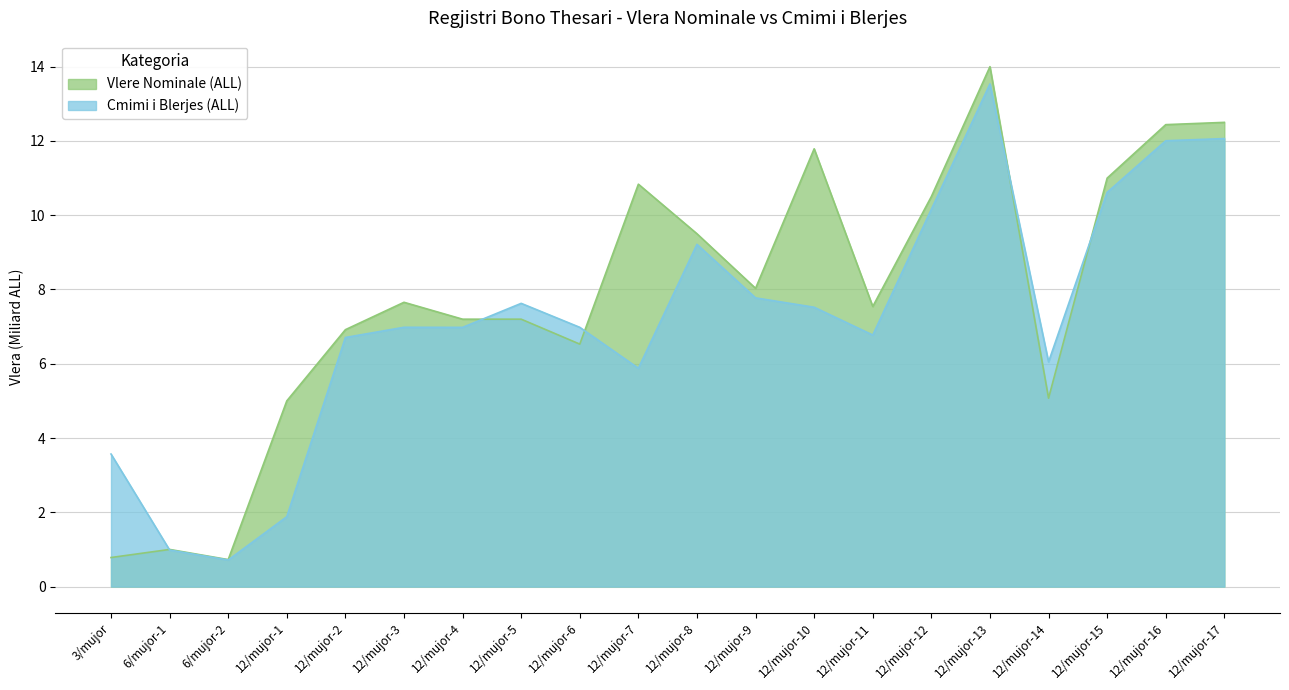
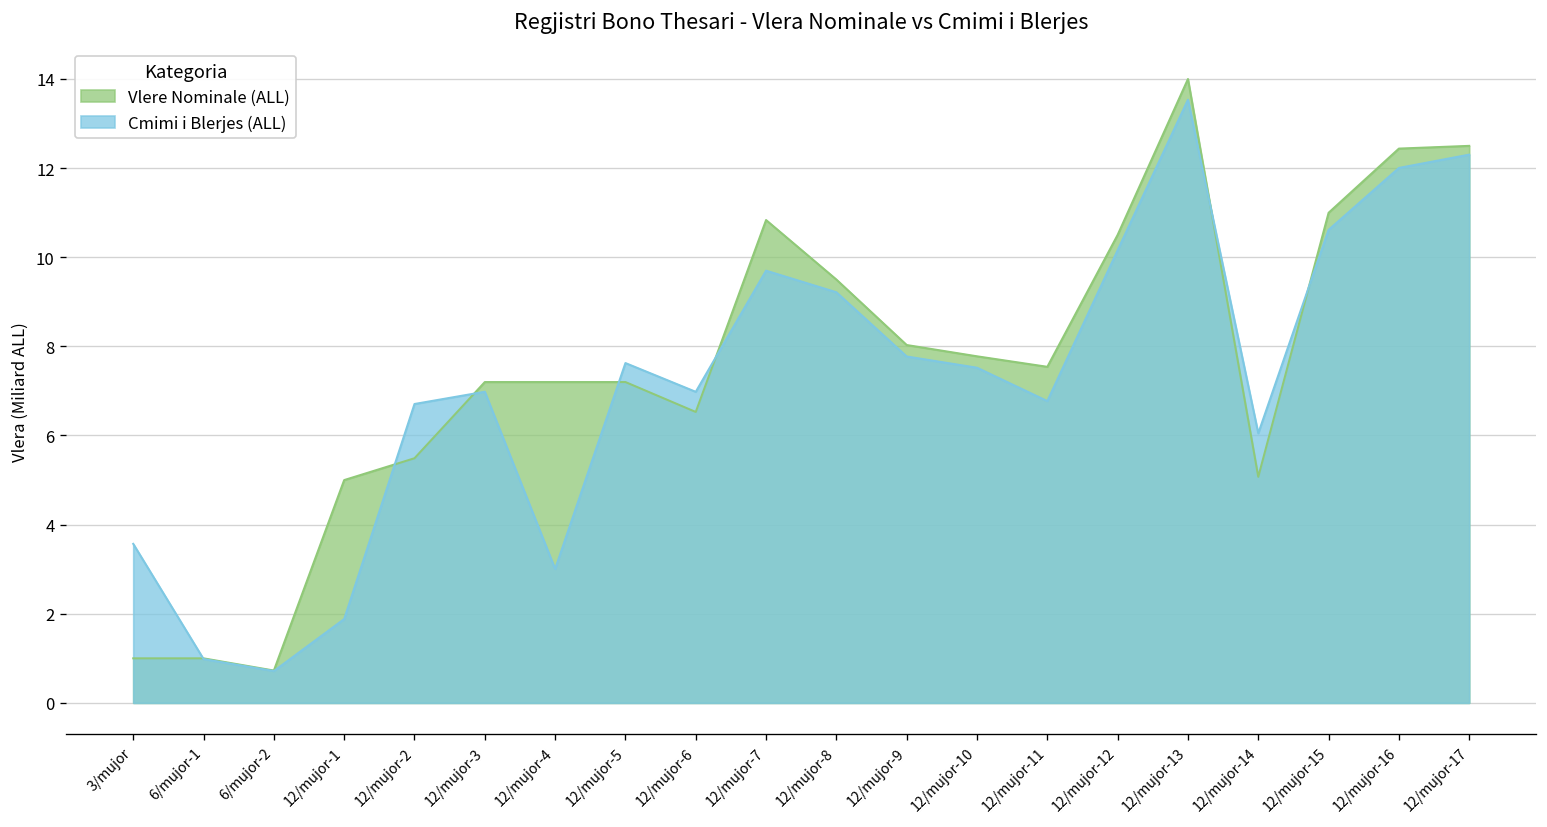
Vlere Nominale (ALL), 3/mujor: 0.8 -> 1.0
Vlere Nominale (ALL), 12/mujor-2: 6.9 -> 5.5
Vlere Nominale (ALL), 12/mujor-3: 7.7 -> 7.2
Cmimi i Blerjes (ALL), 12/mujor-4: 7.0 -> 3.0
Cmimi i Blerjes (ALL), 12/mujor-7: 5.9 -> 9.7
Vlere Nominale (ALL), 12/mujor-10: 11.8 -> 7.8
Cmimi i Blerjes (ALL), 12/mujor-17: 12.1 -> 12.3
